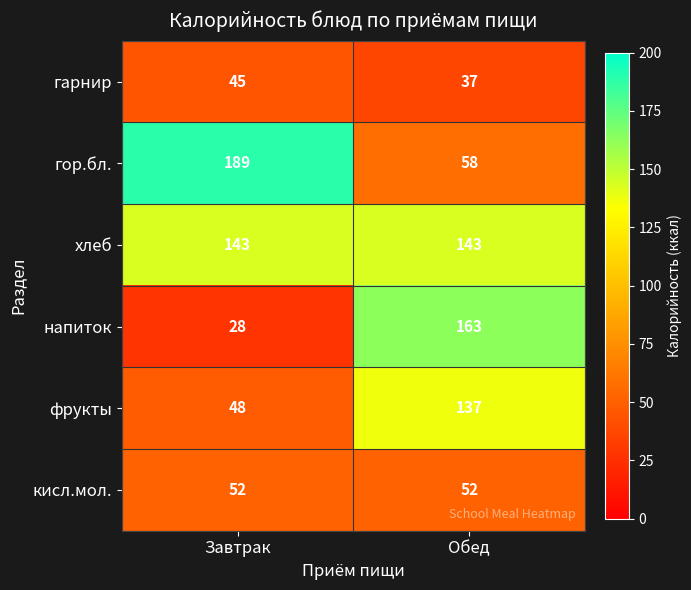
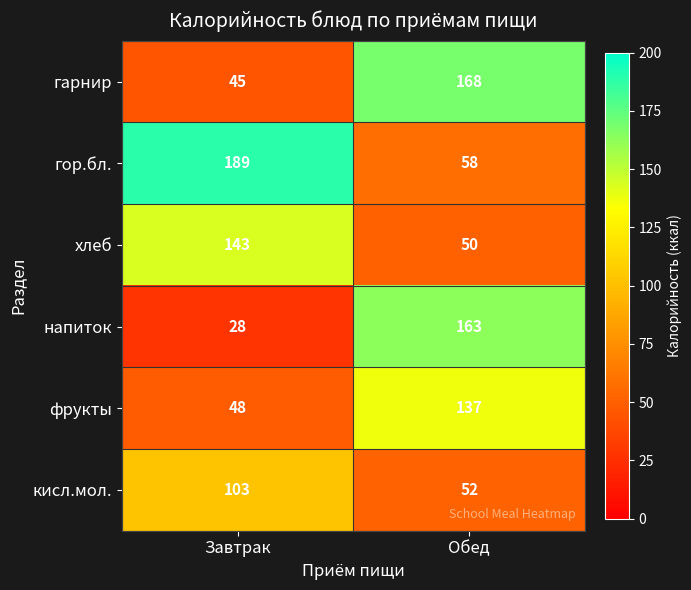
гарнир, Обед: 37 -> 168
хлеб, Обед: 143 -> 50
кисл.мол., Завтрак: 52 -> 103
